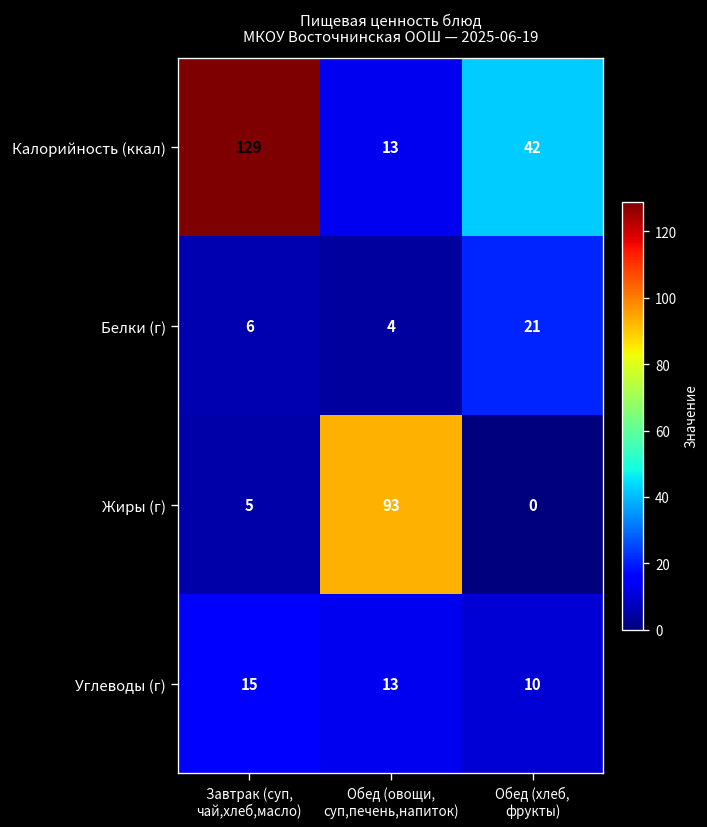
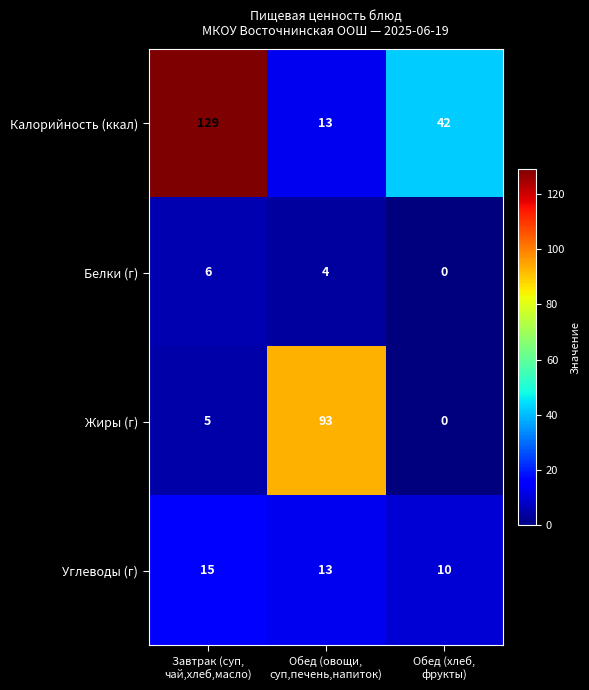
Белки (г), Обед (хлеб, фрукты): 21 -> 0
